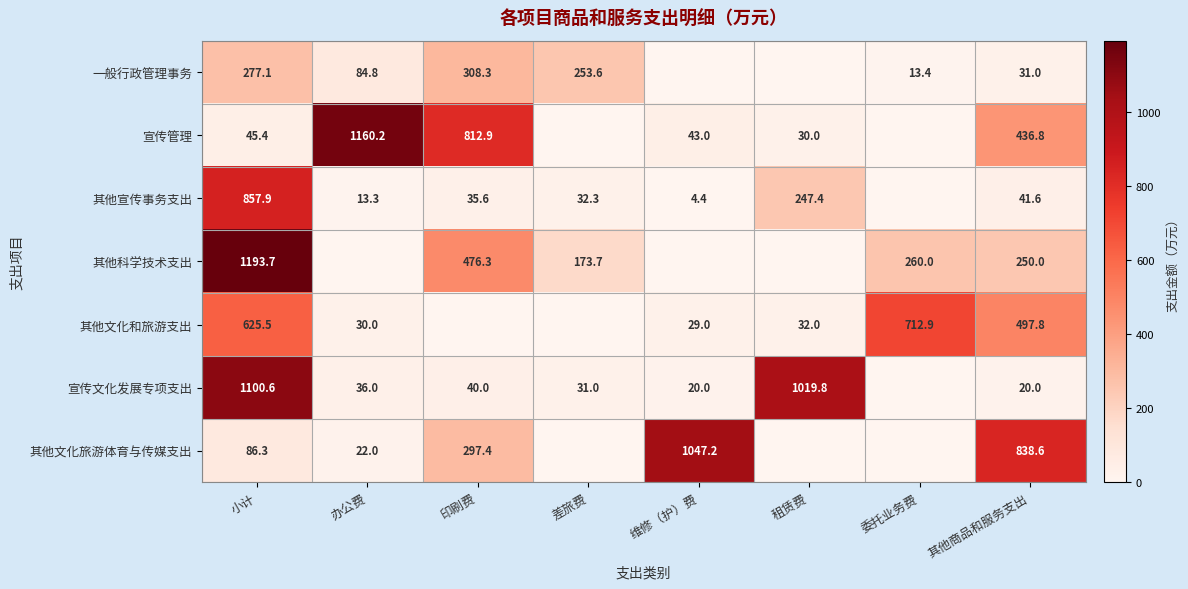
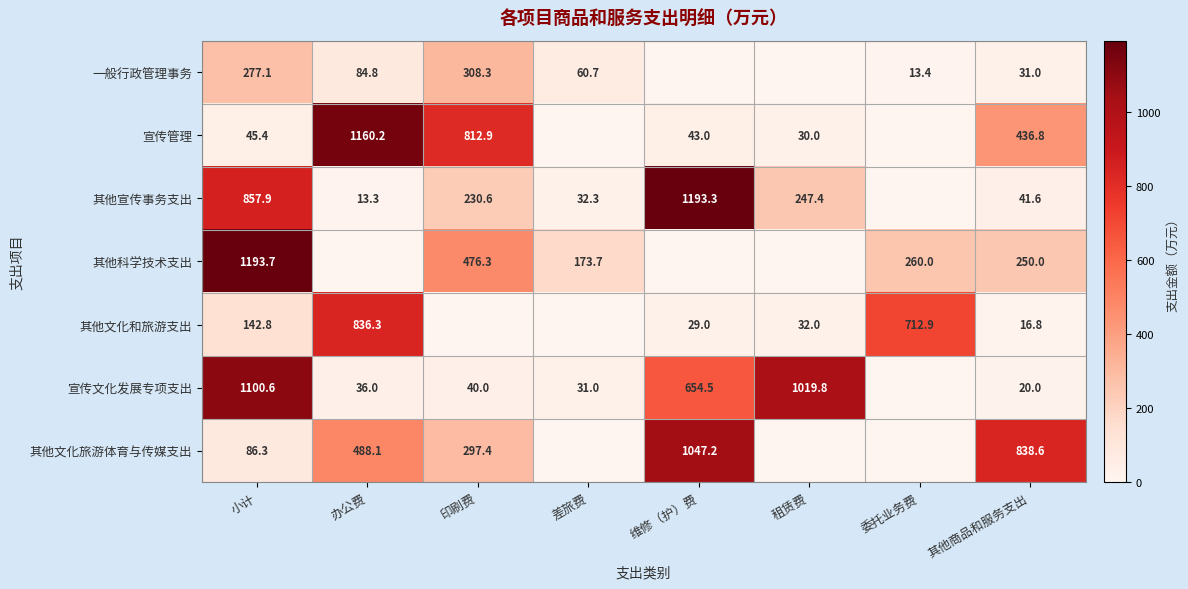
一般行政管理事务, 差旅费: 253.6 -> 60.7
其他宣传事务支出, 印刷费: 35.6 -> 230.6
其他宣传事务支出, 维修（护）费: 4.4 -> 1193.3
其他文化和旅游支出, 小计: 625.5 -> 142.8
其他文化和旅游支出, 办公费: 30.0 -> 836.3
其他文化和旅游支出, 其他商品和服务支出: 497.8 -> 16.8
宣传文化发展专项支出, 维修（护）费: 20.0 -> 654.5
其他文化旅游体育与传媒支出, 办公费: 22.0 -> 488.1
